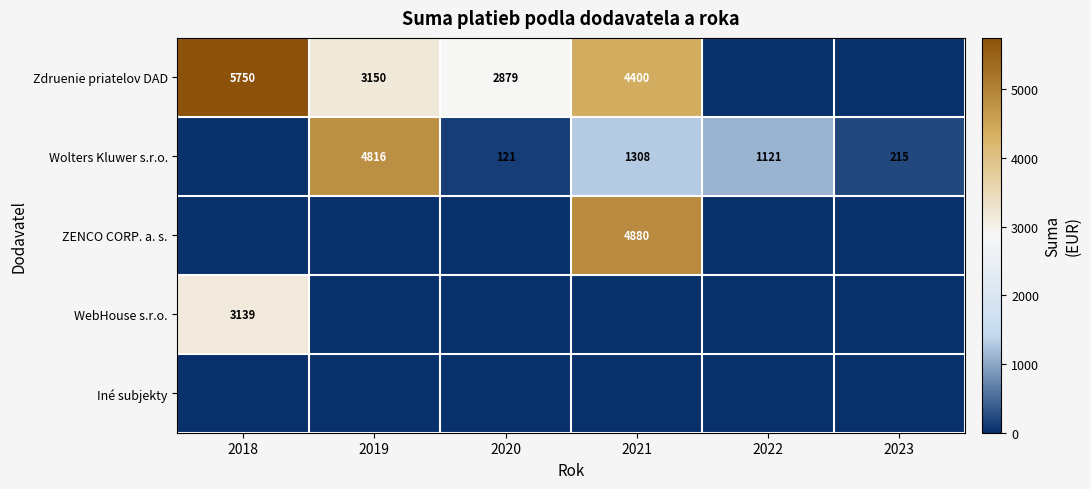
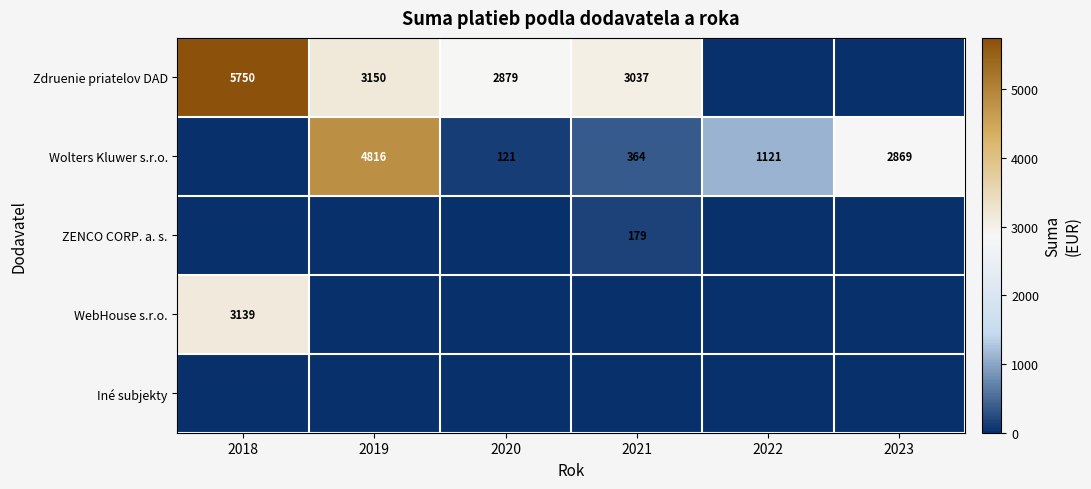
Zdruenie priatelov DAD, 2021: 4400 -> 3037
Wolters Kluwer s.r.o., 2021: 1308 -> 364
Wolters Kluwer s.r.o., 2023: 215 -> 2869
ZENCO CORP. a. s., 2021: 4880 -> 179
